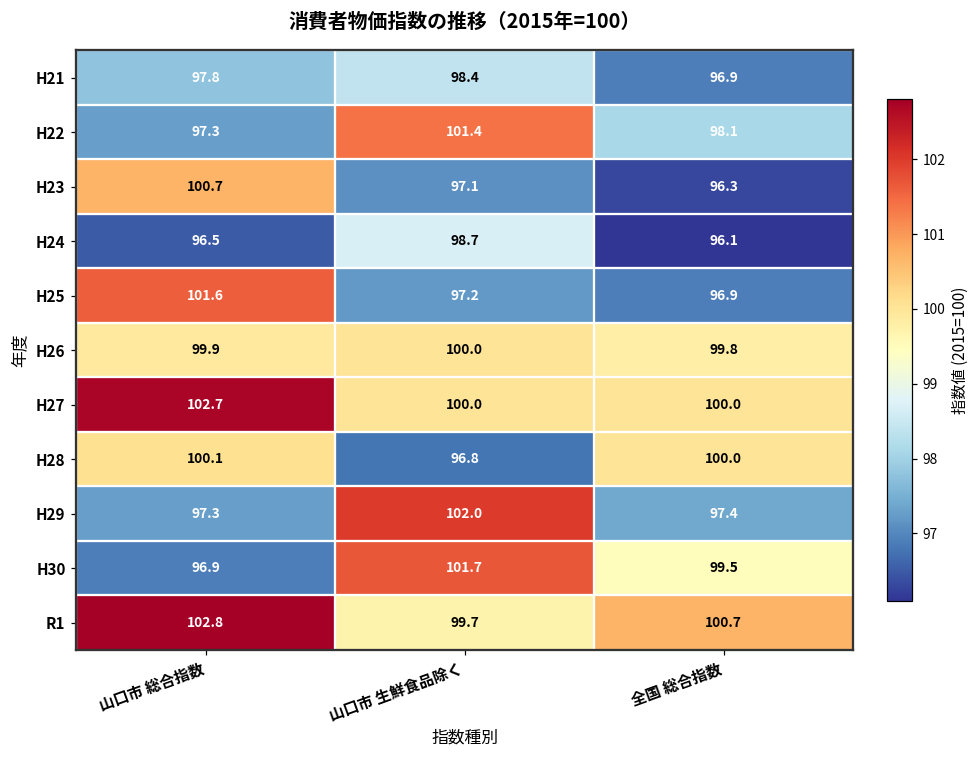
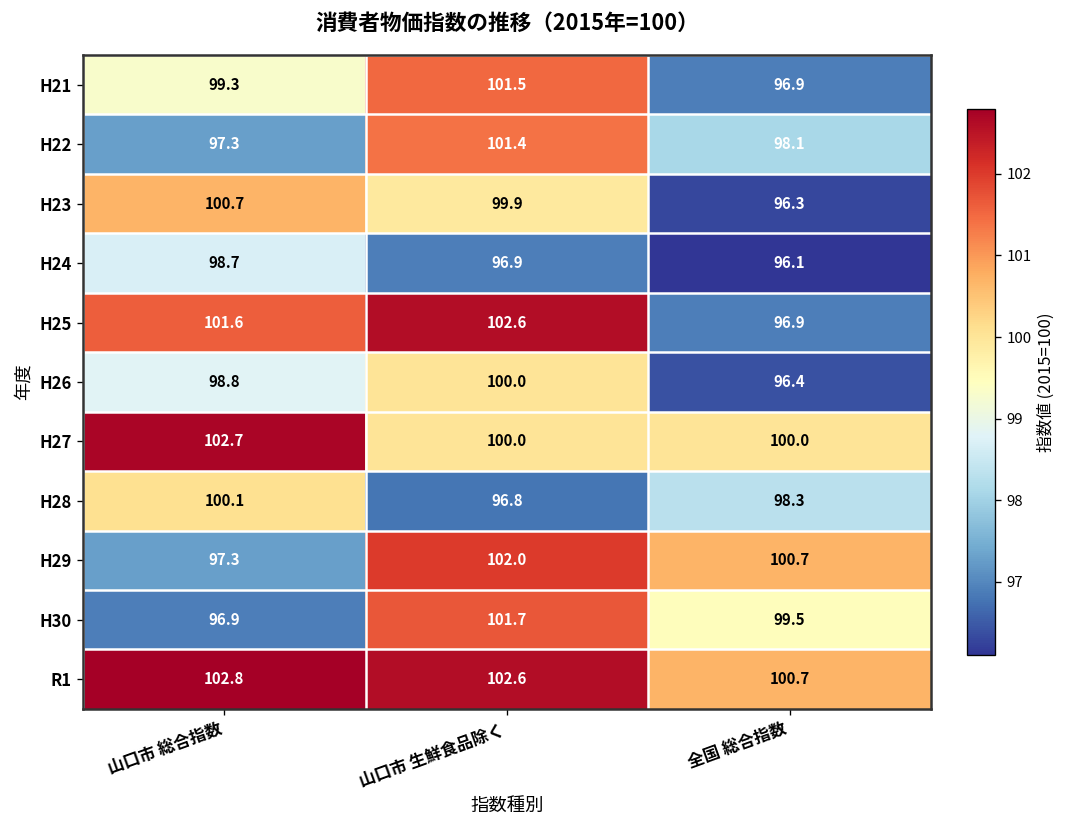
H21, 山口市 総合指数: 97.8 -> 99.3
H21, 山口市 生鮮食品除く: 98.4 -> 101.5
H23, 山口市 生鮮食品除く: 97.1 -> 99.9
H24, 山口市 総合指数: 96.5 -> 98.7
H24, 山口市 生鮮食品除く: 98.7 -> 96.9
H25, 山口市 生鮮食品除く: 97.2 -> 102.6
H26, 山口市 総合指数: 99.9 -> 98.8
H26, 全国 総合指数: 99.8 -> 96.4
H28, 全国 総合指数: 100.0 -> 98.3
H29, 全国 総合指数: 97.4 -> 100.7
R1, 山口市 生鮮食品除く: 99.7 -> 102.6
